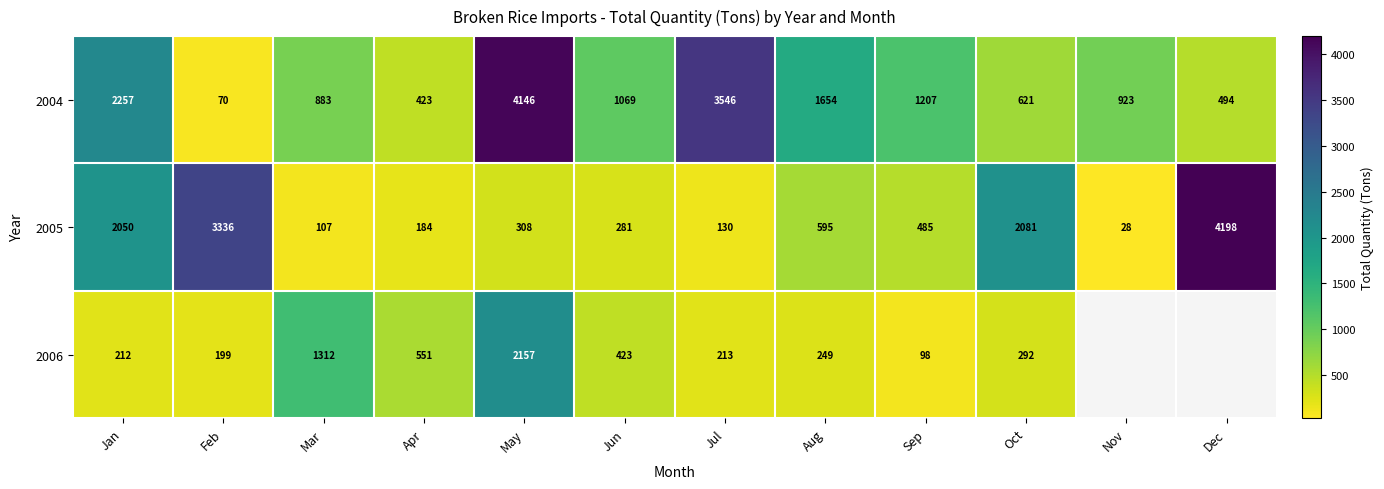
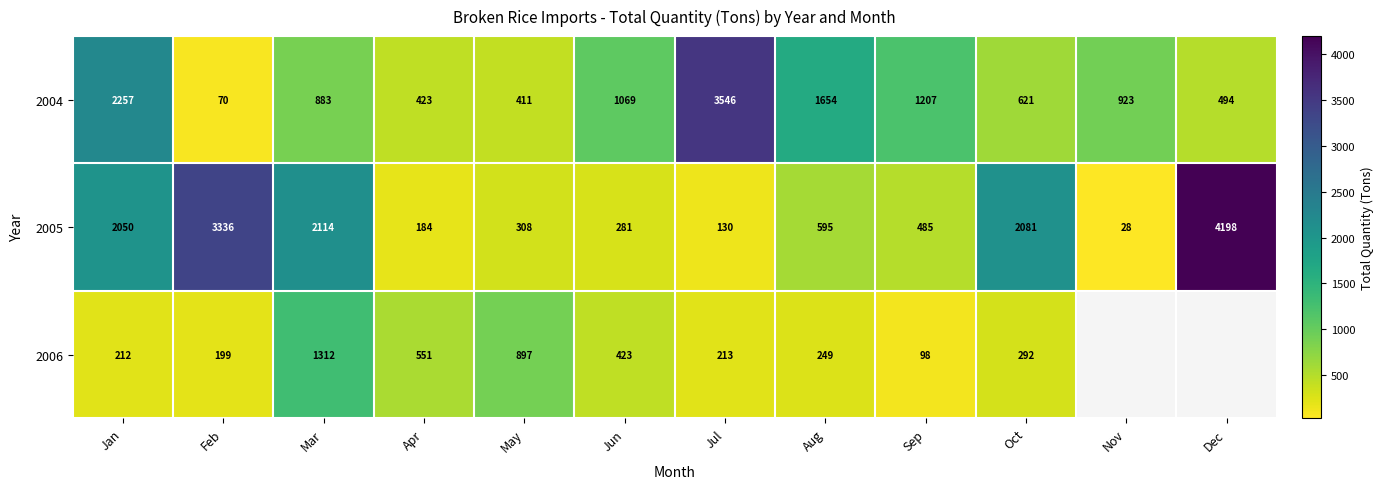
2004, May: 4146 -> 411
2005, Mar: 107 -> 2114
2006, May: 2157 -> 897
